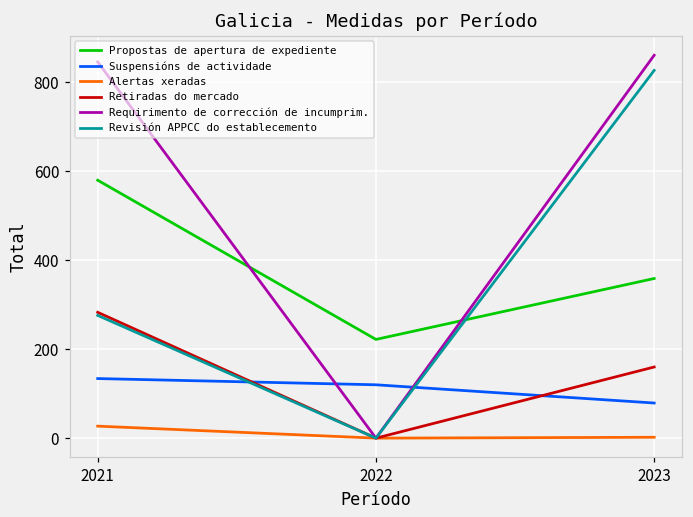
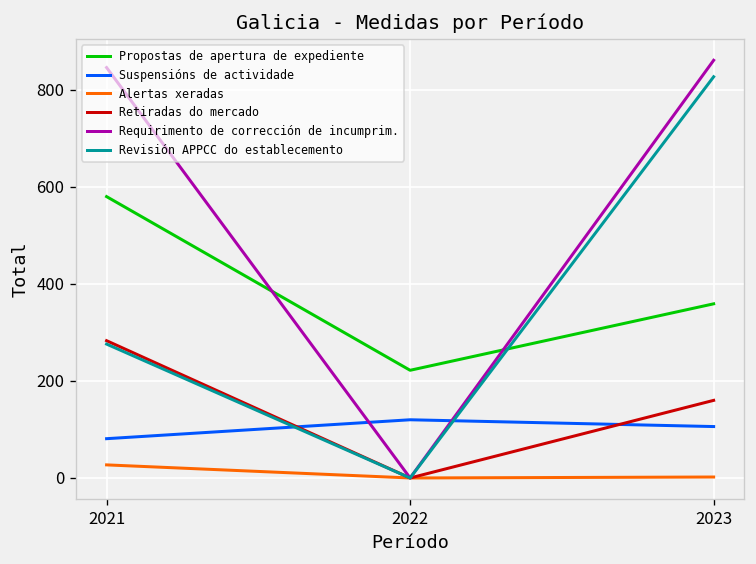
Suspensións de actividade, 2021: 130 -> 80
Suspensións de actividade, 2023: 80 -> 110
